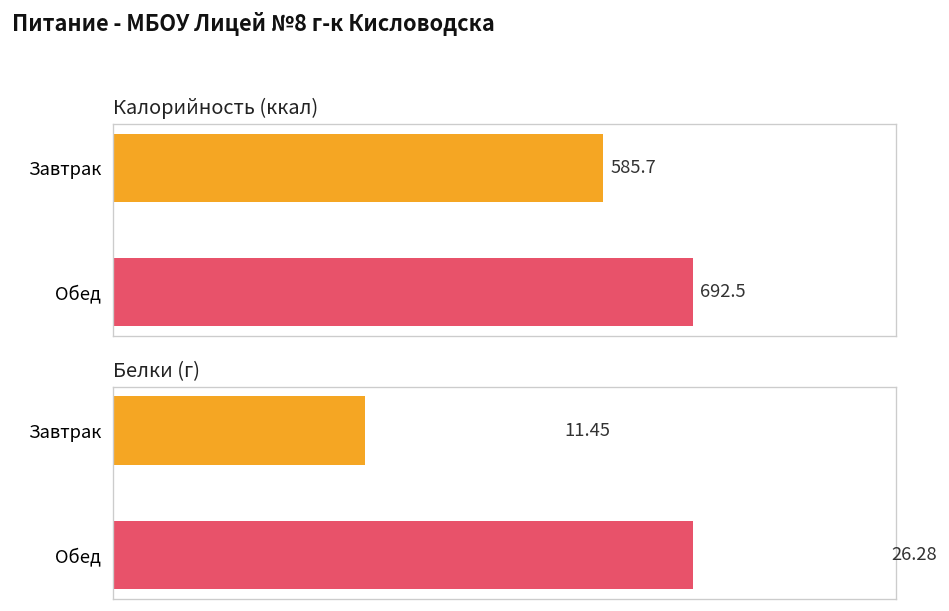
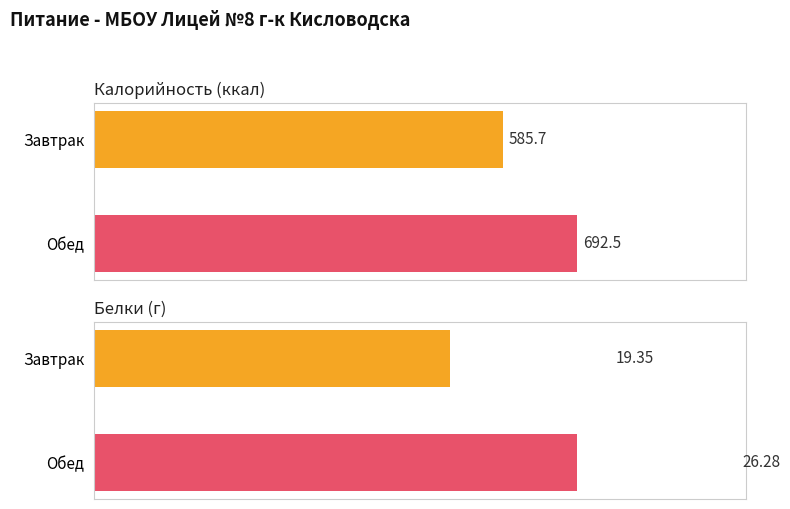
Белки (г), Завтрак: 11.45 -> 19.35
